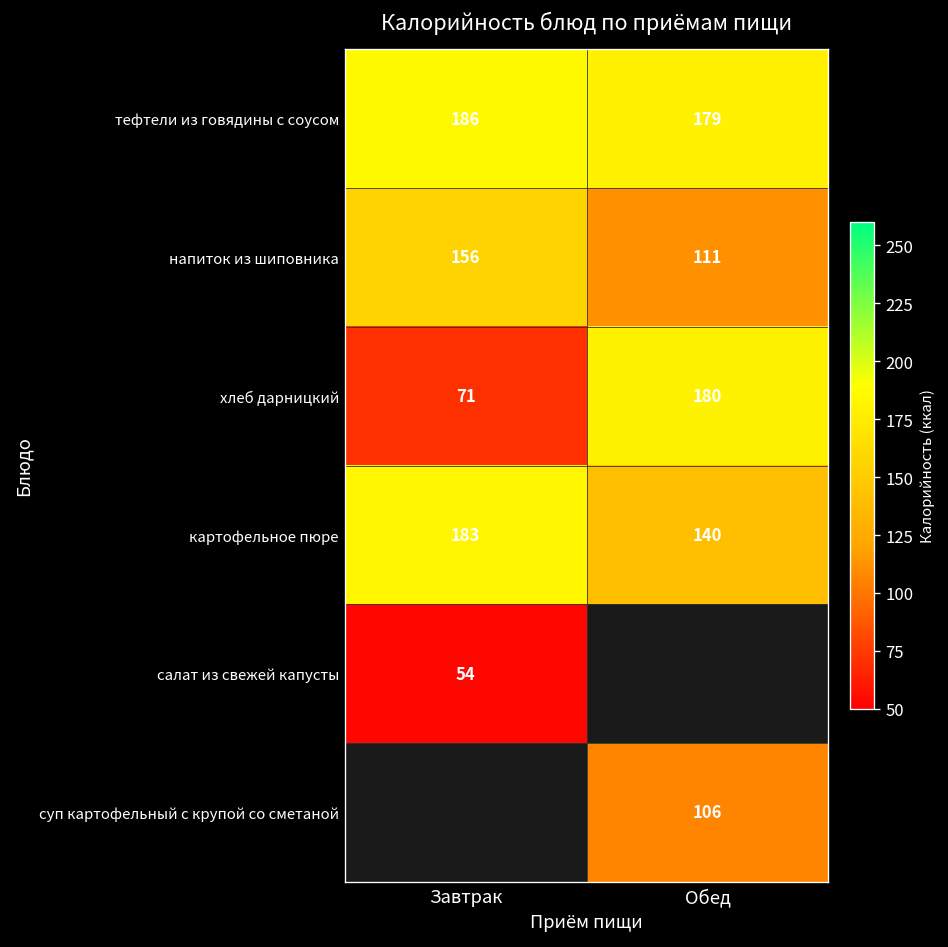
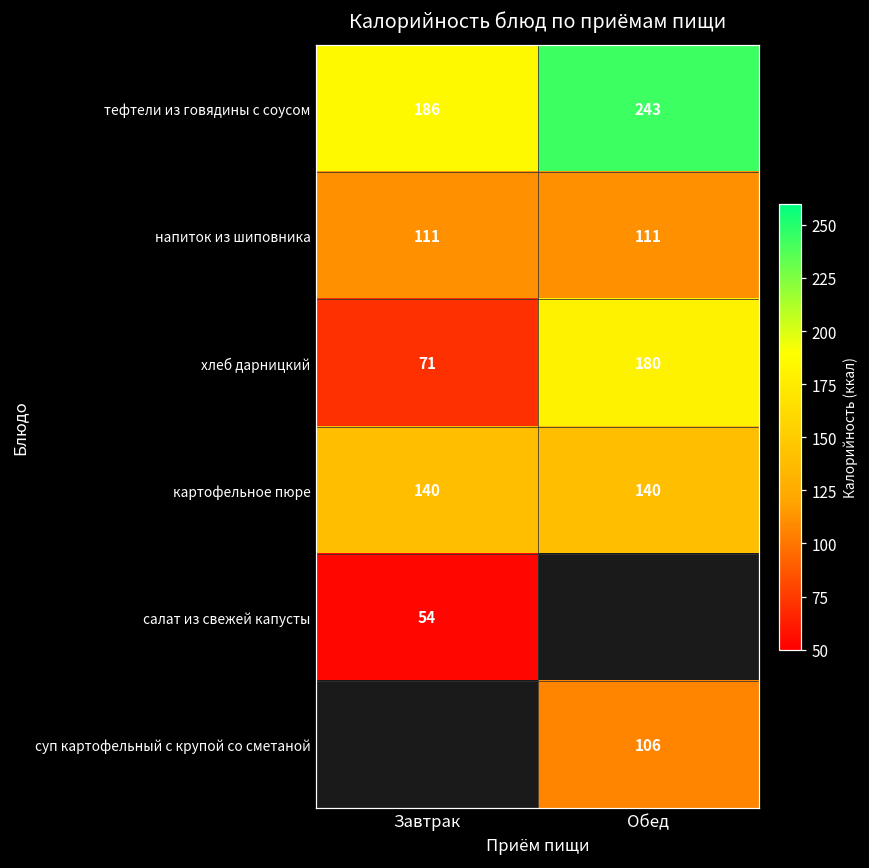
тефтели из говядины с соусом, Обед: 179 -> 243
напиток из шиповника, Завтрак: 156 -> 111
картофельное пюре, Завтрак: 183 -> 140
